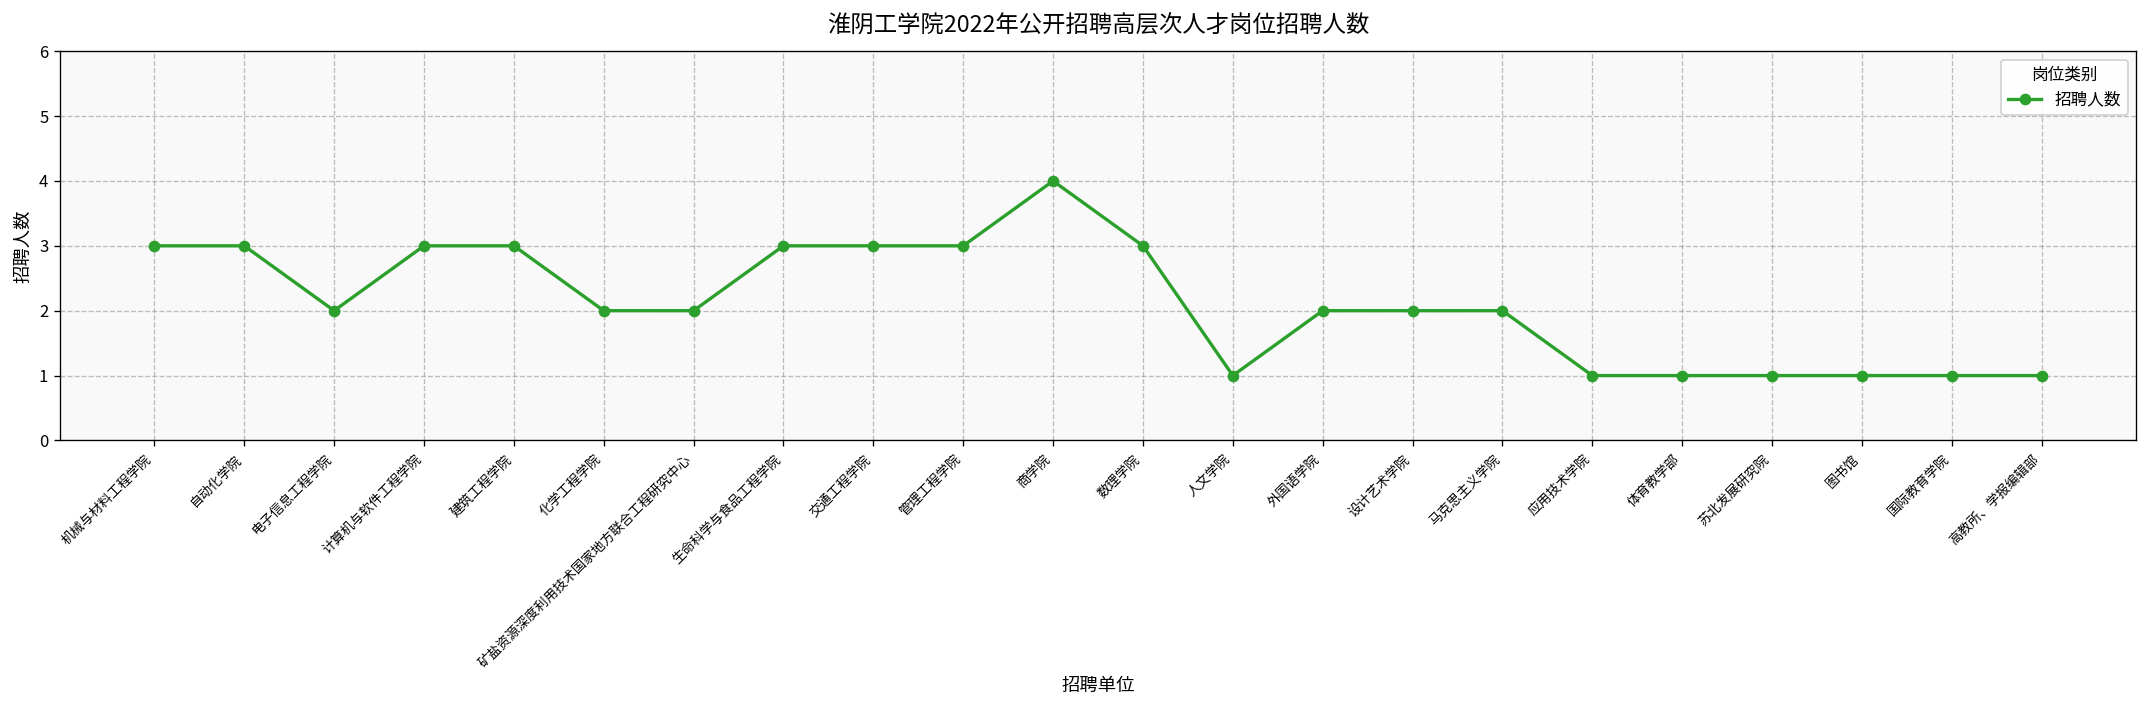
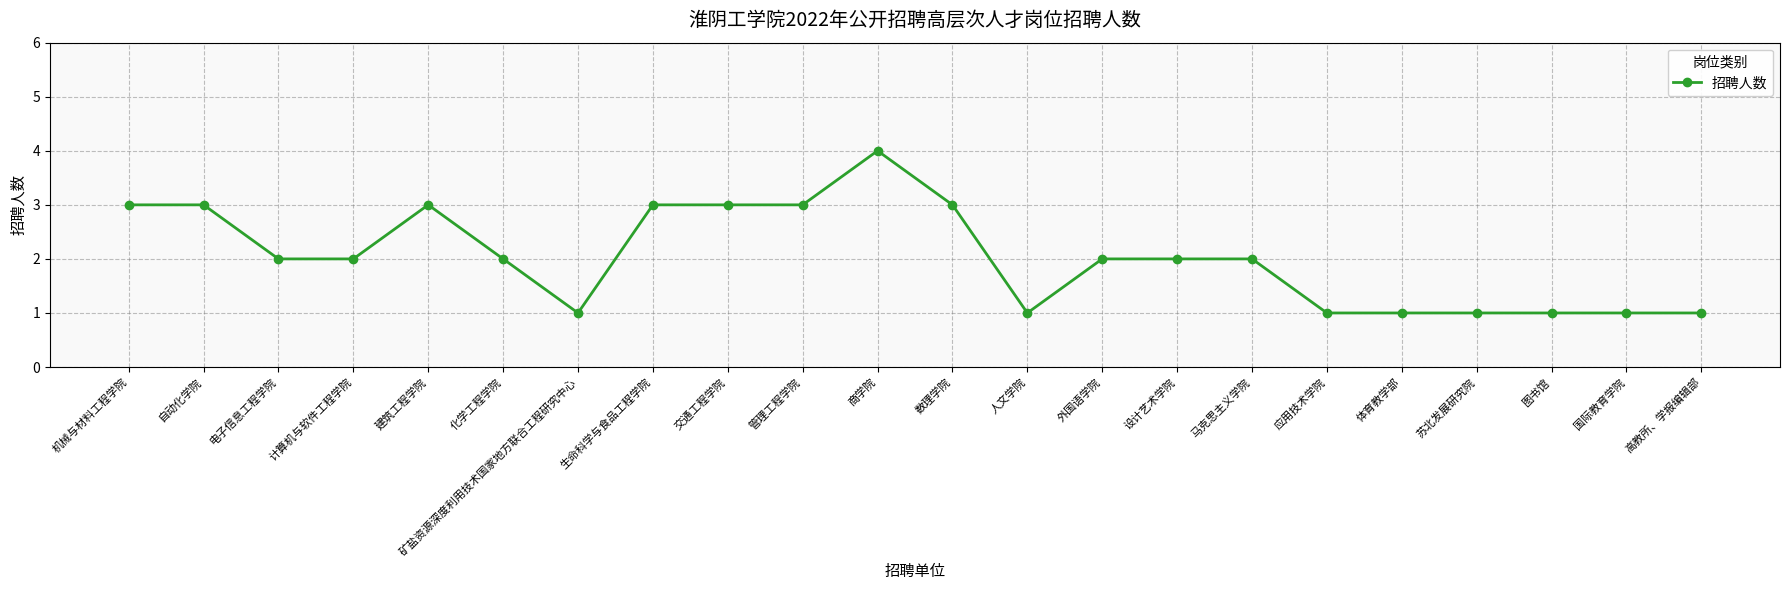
计算机与软件工程学院: 3 -> 2
矿盐资源深度利用技术国家地方联合工程研究中心: 2 -> 1
